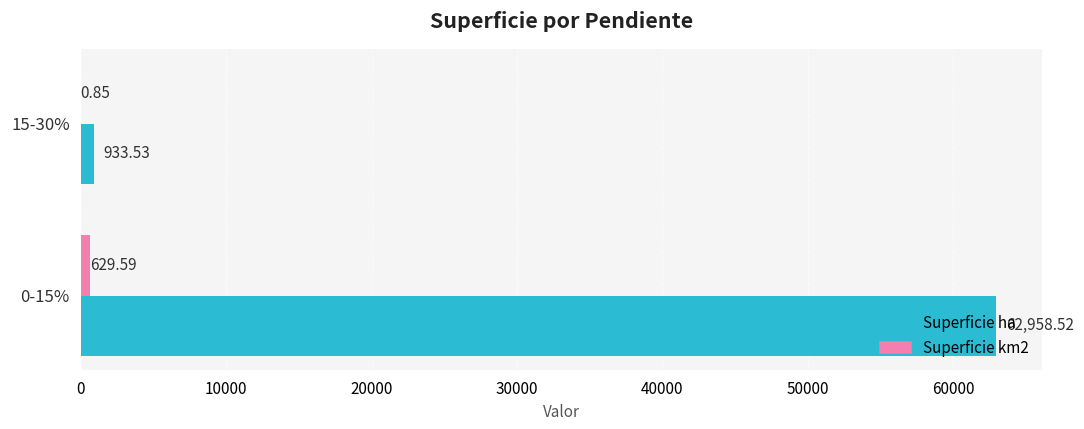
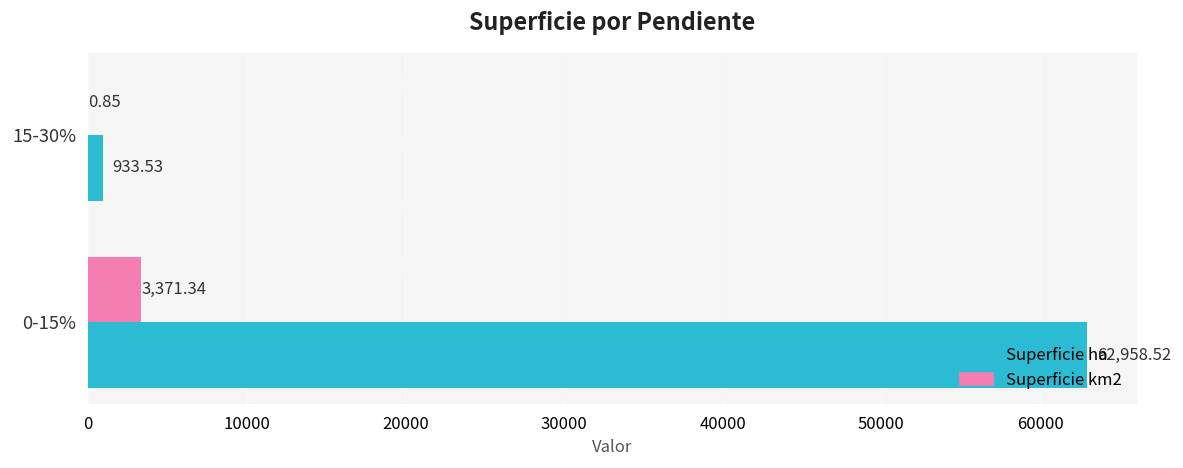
Superficie km2, 0-15%: 629.59 -> 3,371.34
